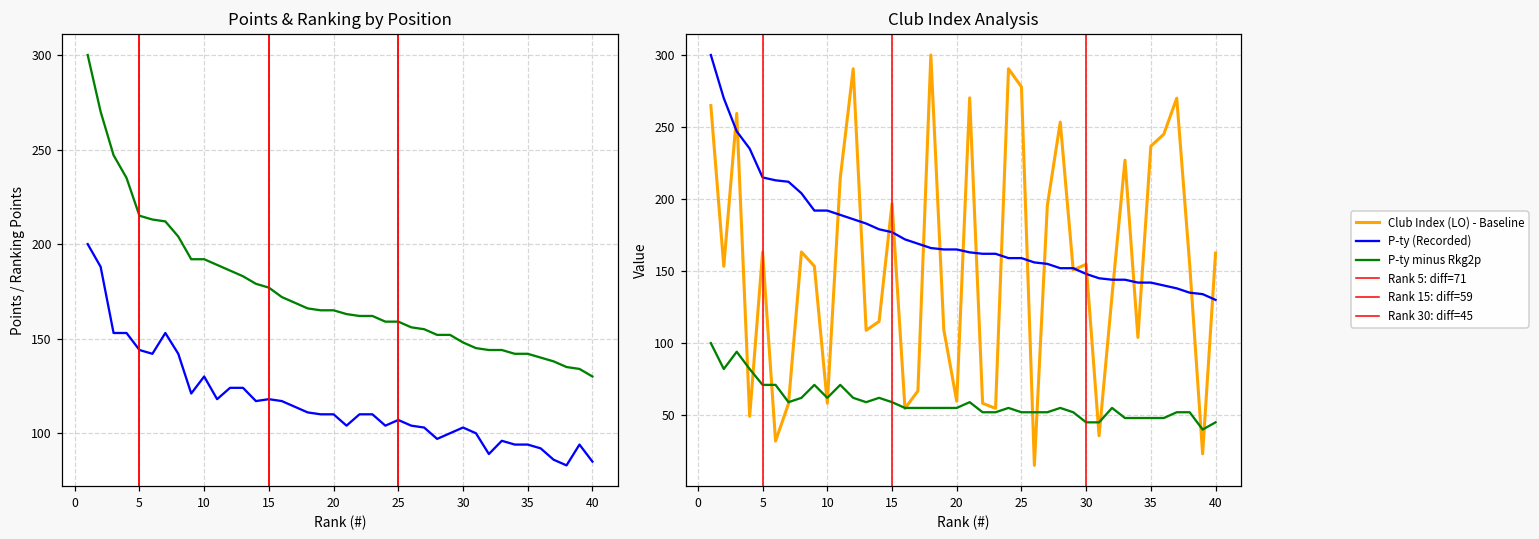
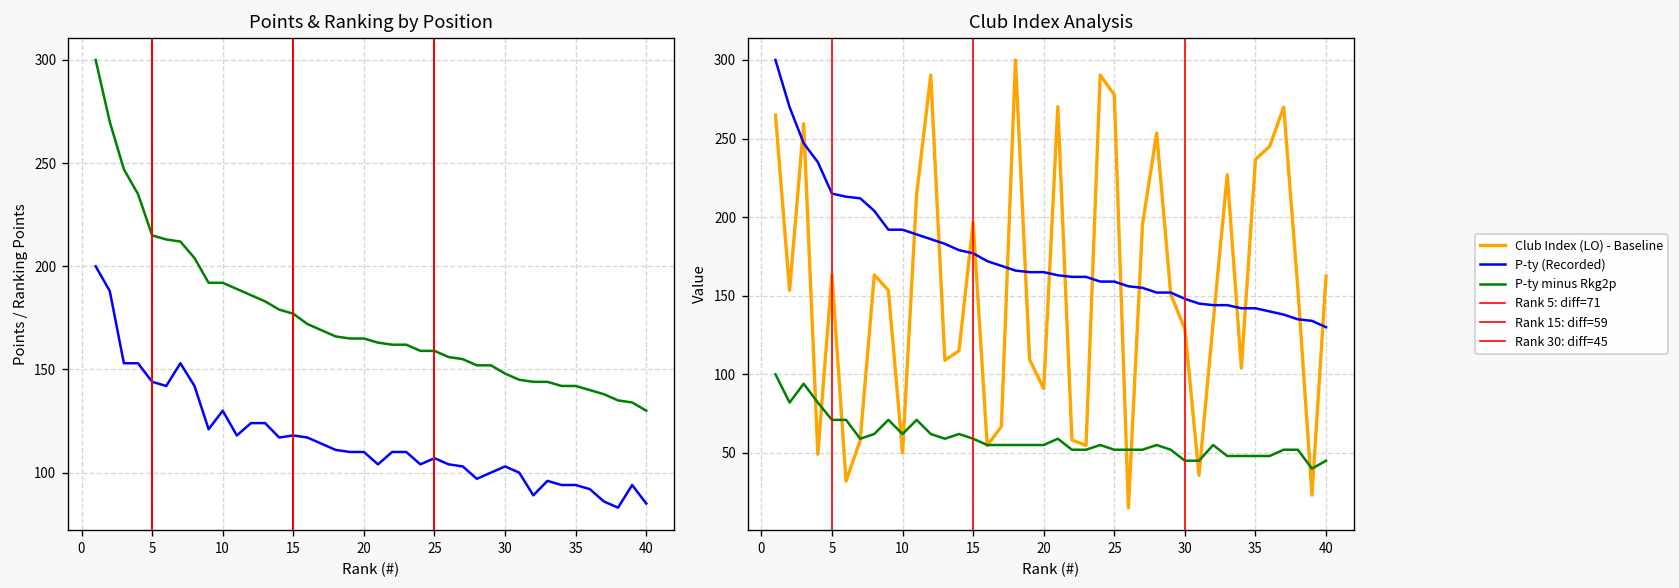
Club Index Analysis, Club Index (LO) - Baseline, 10: 58 -> 50
Club Index Analysis, Club Index (LO) - Baseline, 20: 60 -> 91
Club Index Analysis, Club Index (LO) - Baseline, 30: 155 -> 129
